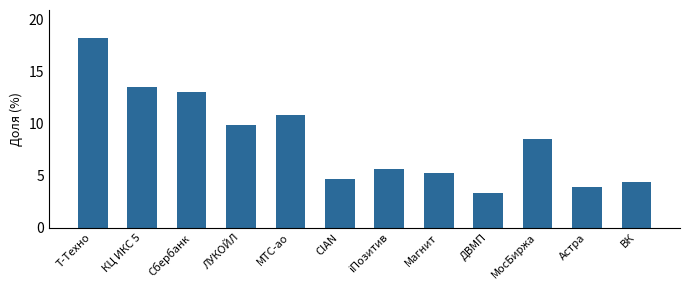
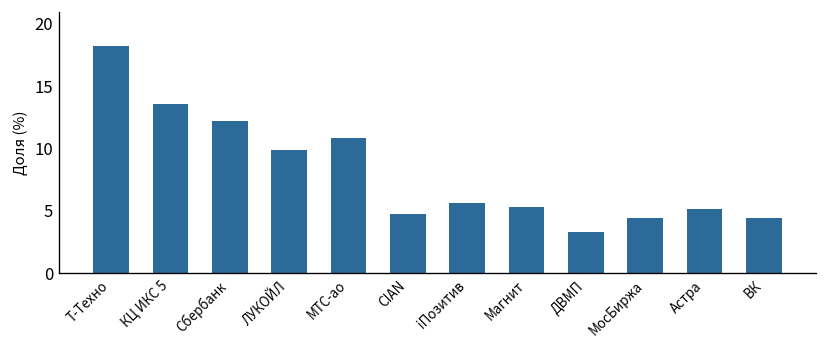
Сбербанк: 13.0 -> 12.2
МосБиржа: 8.5 -> 4.5
Астра: 4.0 -> 5.1
